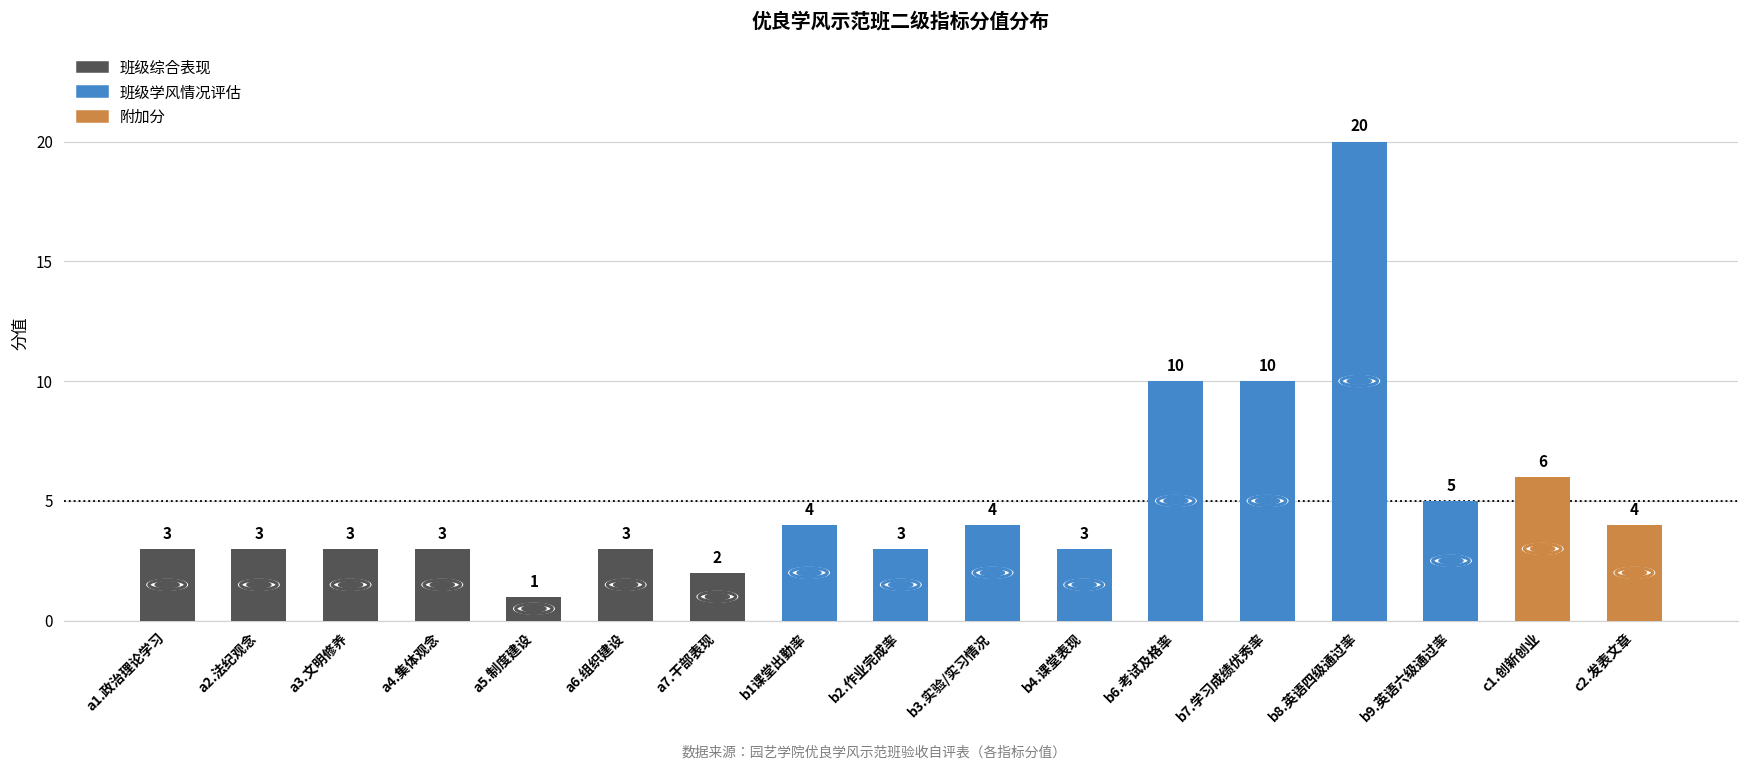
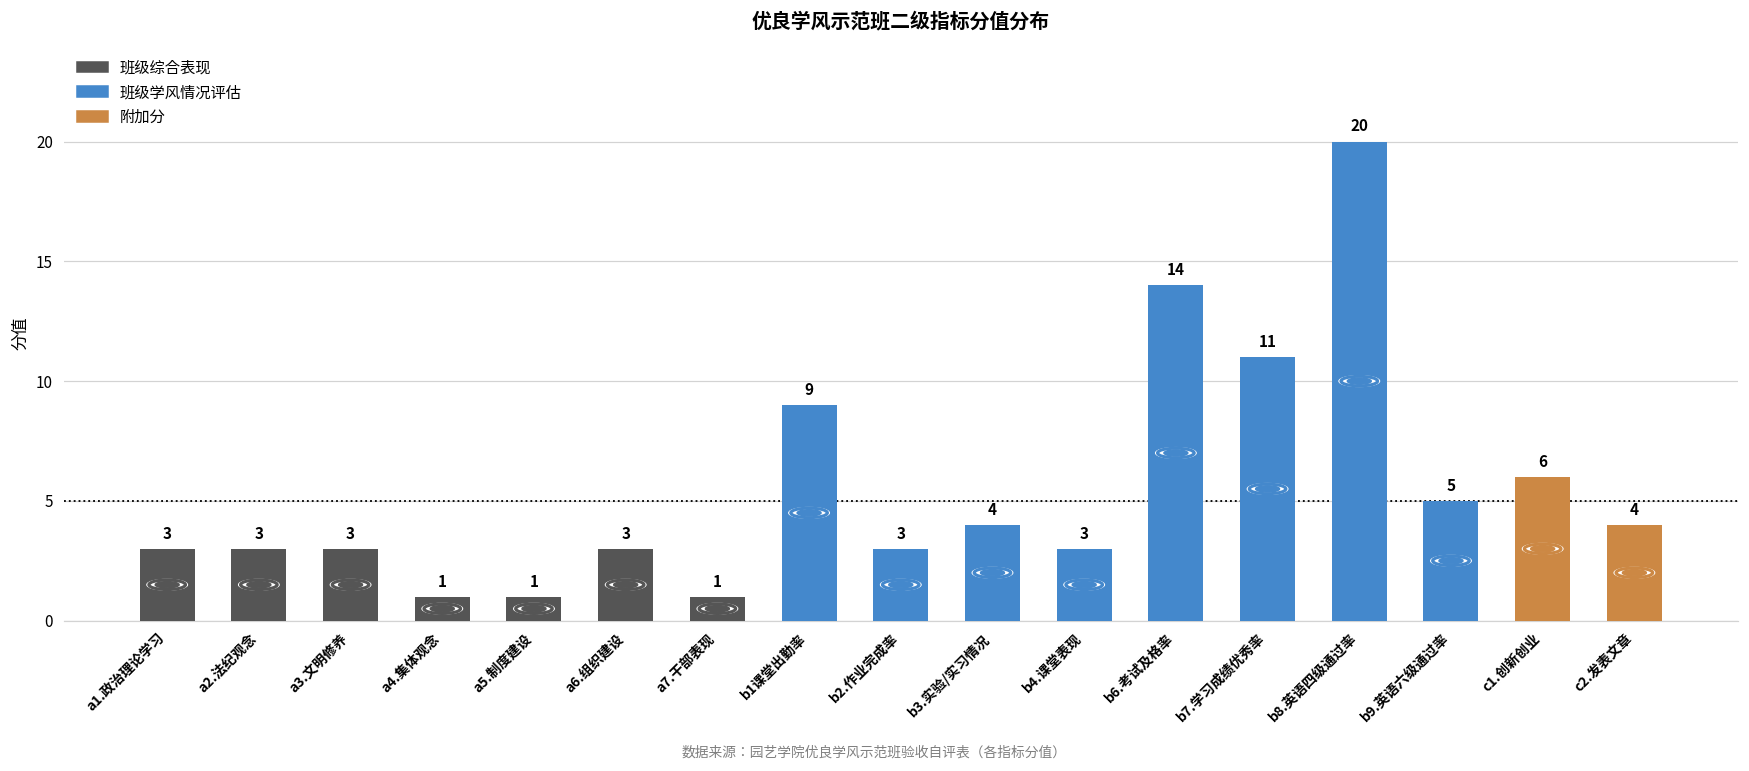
a4.集体观念: 3 -> 1
a7.干部表现: 2 -> 1
b1课堂出勤率: 4 -> 9
b6.考试及格率: 10 -> 14
b7.学习成绩优秀率: 10 -> 11
